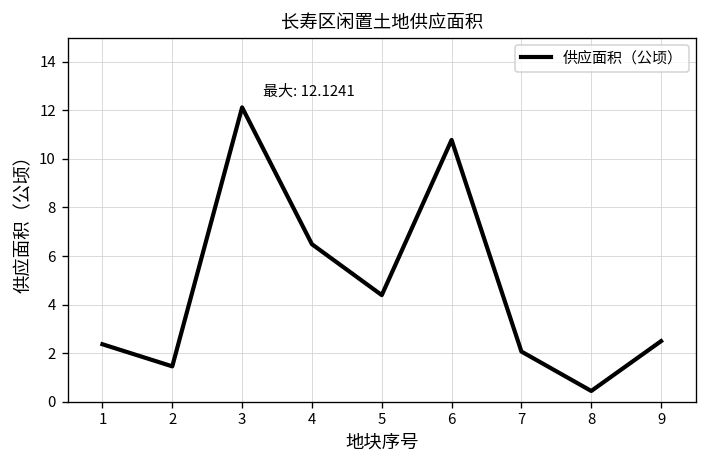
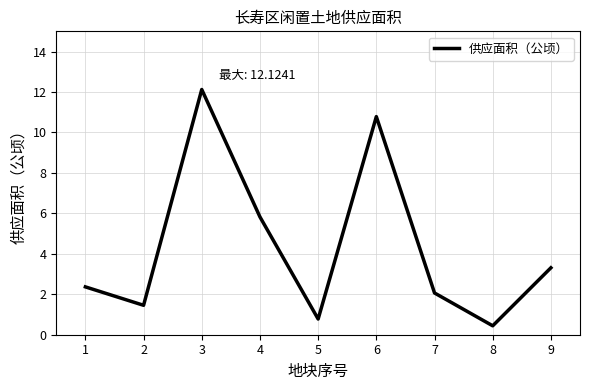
4: 6.5 -> 5.8
5: 4.4 -> 0.8
9: 2.5 -> 3.3
